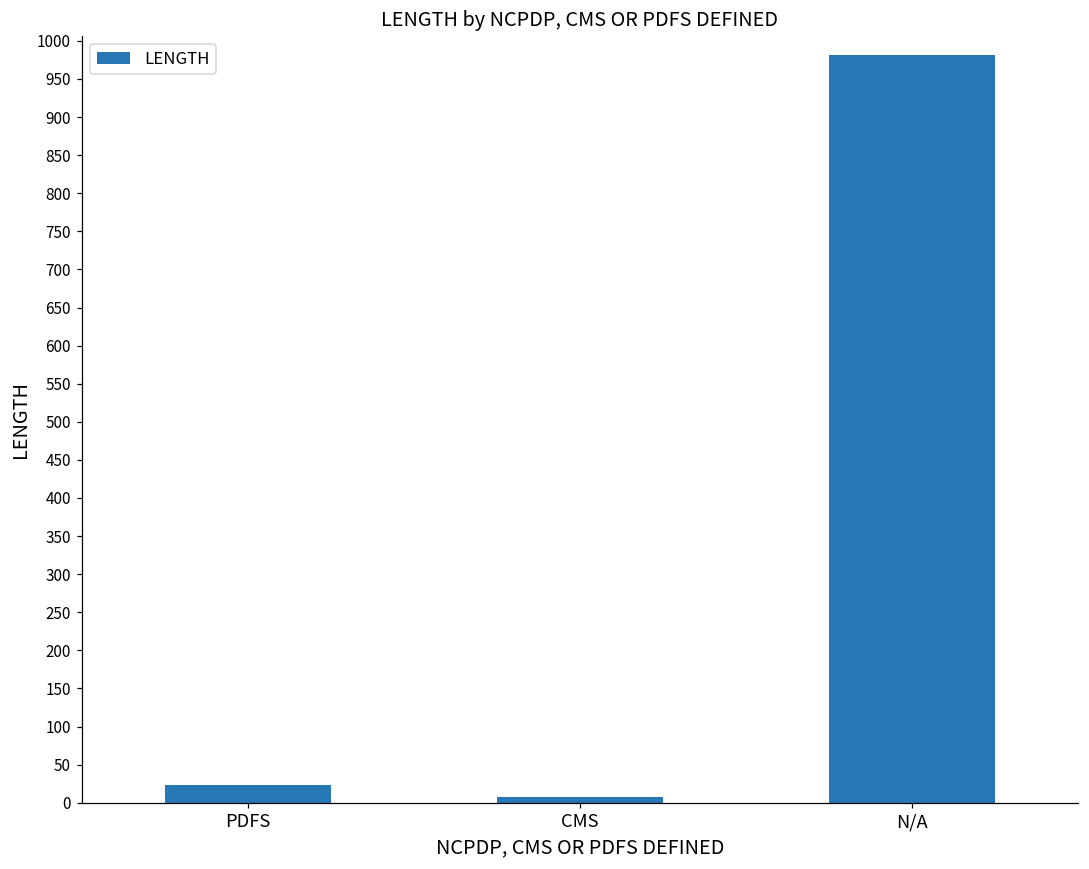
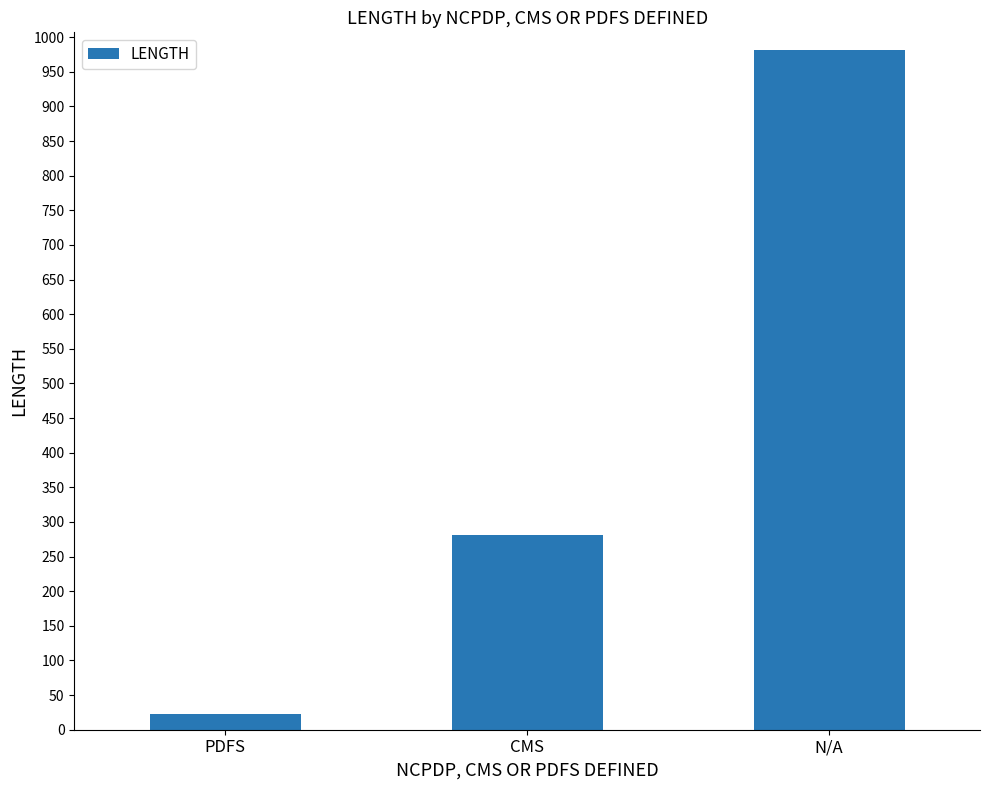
CMS: 10 -> 280
